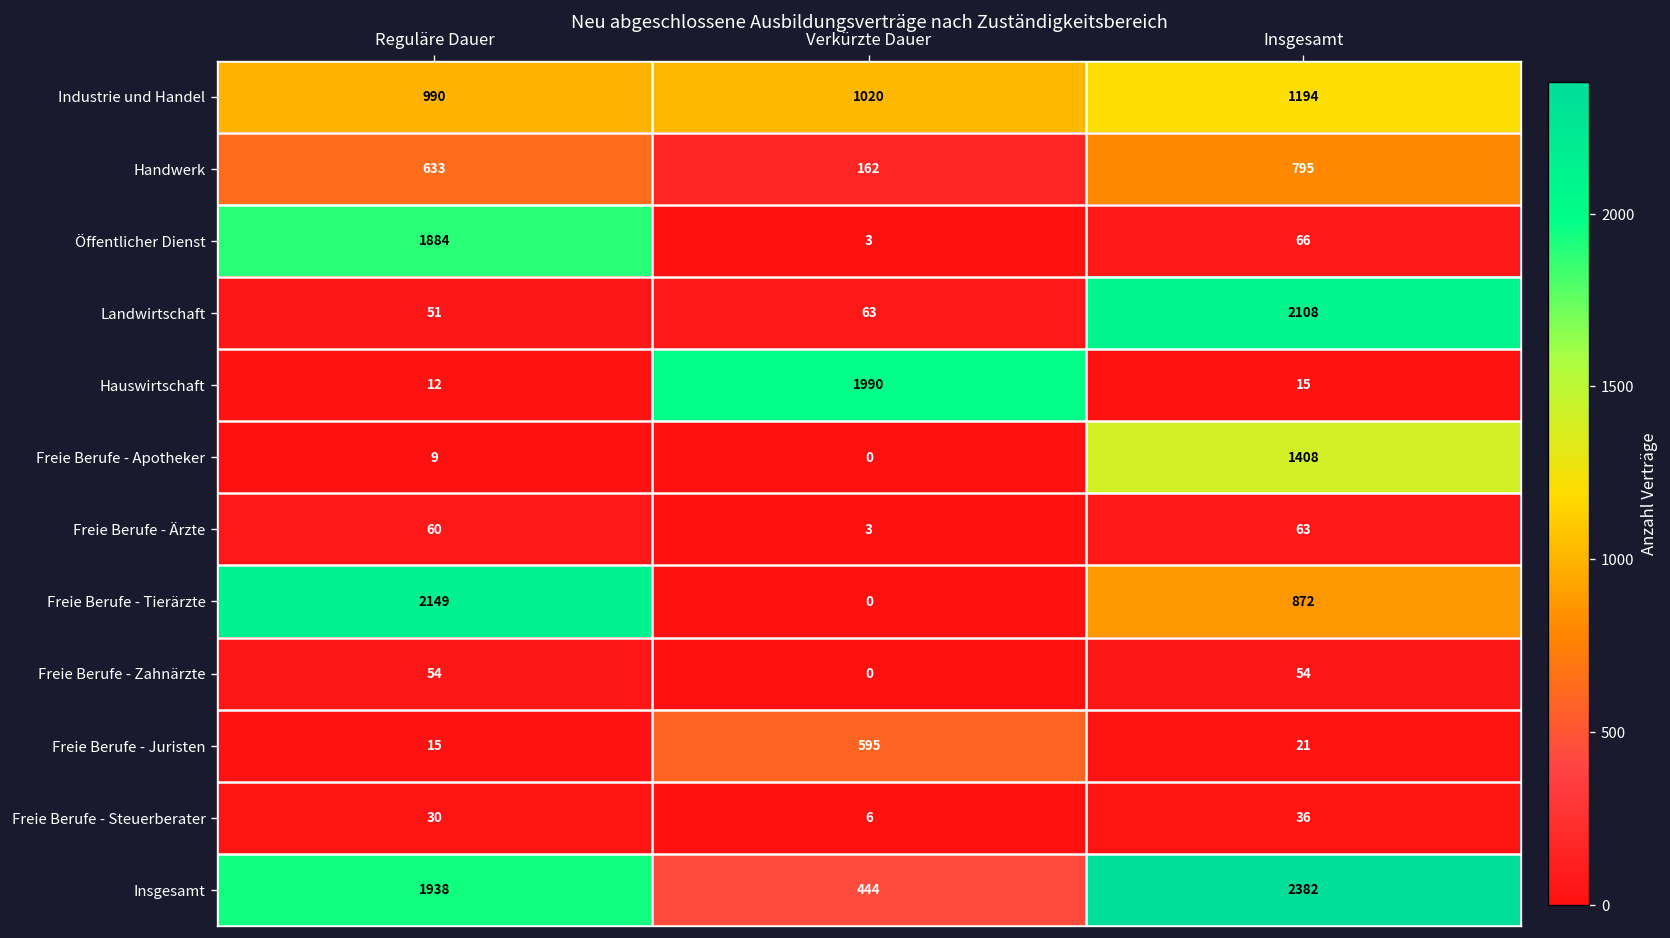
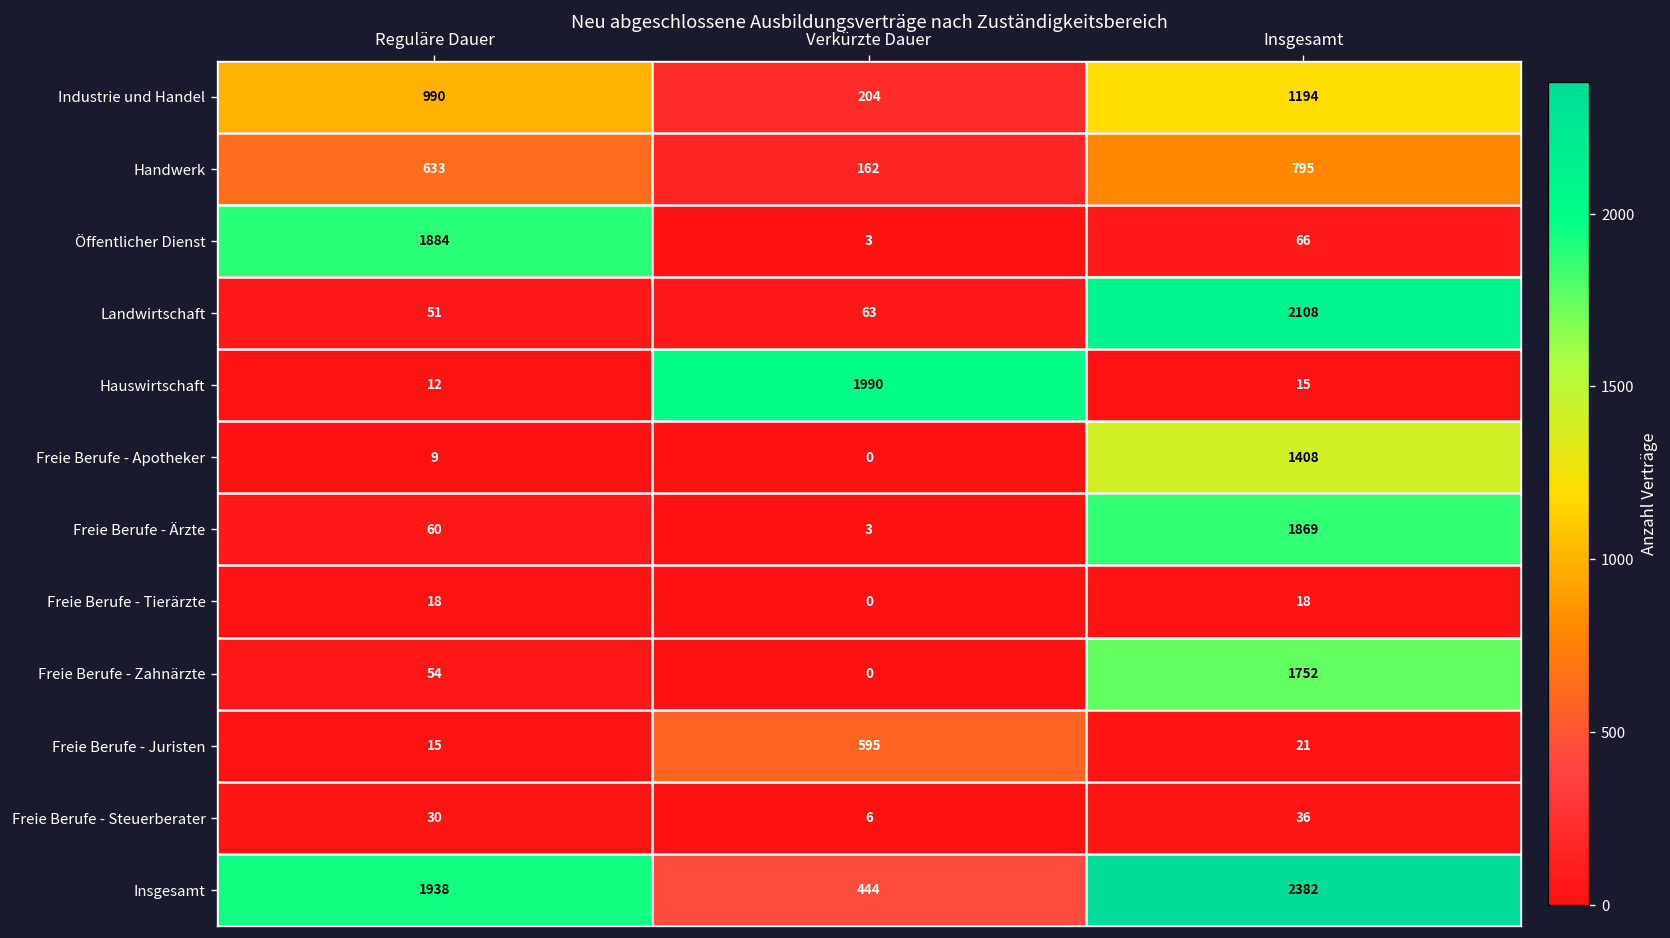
Industrie und Handel, Verkürzte Dauer: 1020 -> 204
Freie Berufe - Ärzte, Insgesamt: 63 -> 1869
Freie Berufe - Tierärzte, Reguläre Dauer: 2149 -> 18
Freie Berufe - Tierärzte, Insgesamt: 872 -> 18
Freie Berufe - Zahnärzte, Insgesamt: 54 -> 1752
